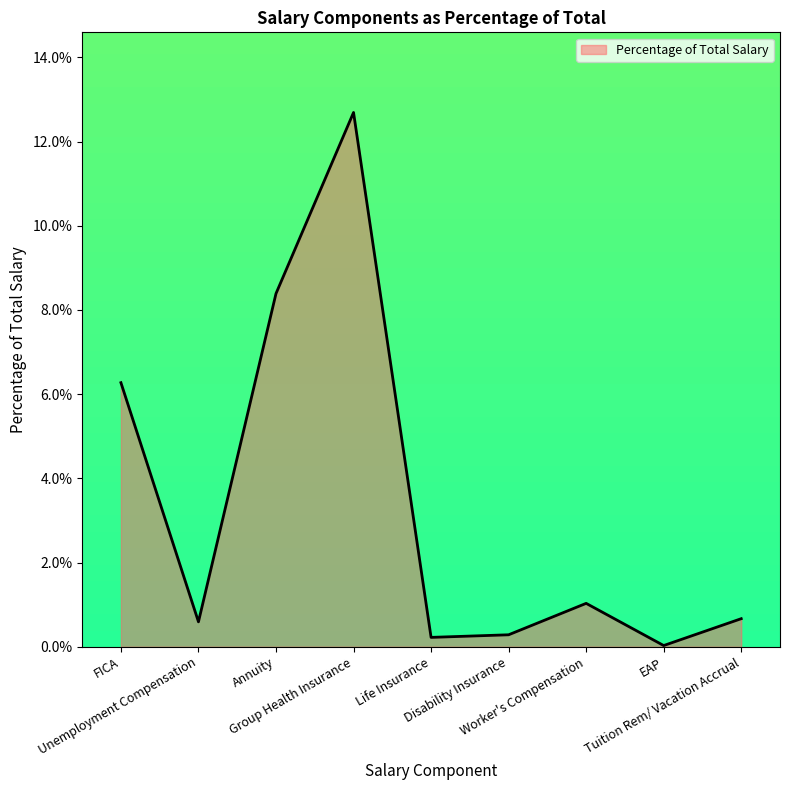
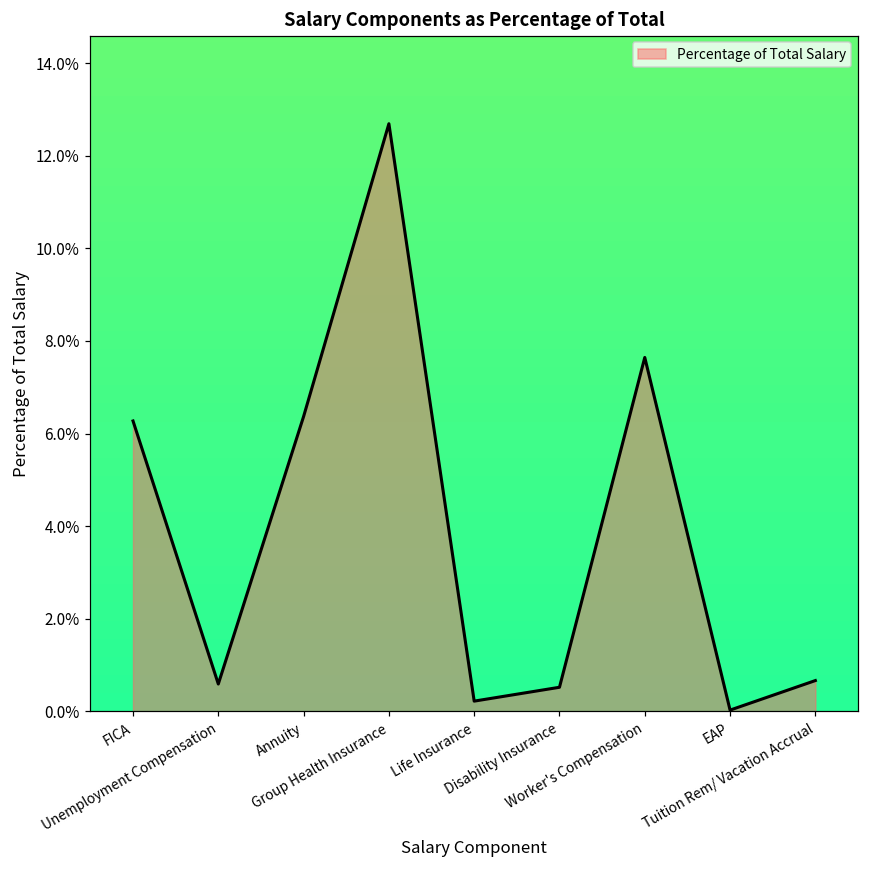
Annuity: 8.4% -> 6.4%
Disability Insurance: 0.3% -> 0.5%
Worker's Compensation: 1.0% -> 7.6%
